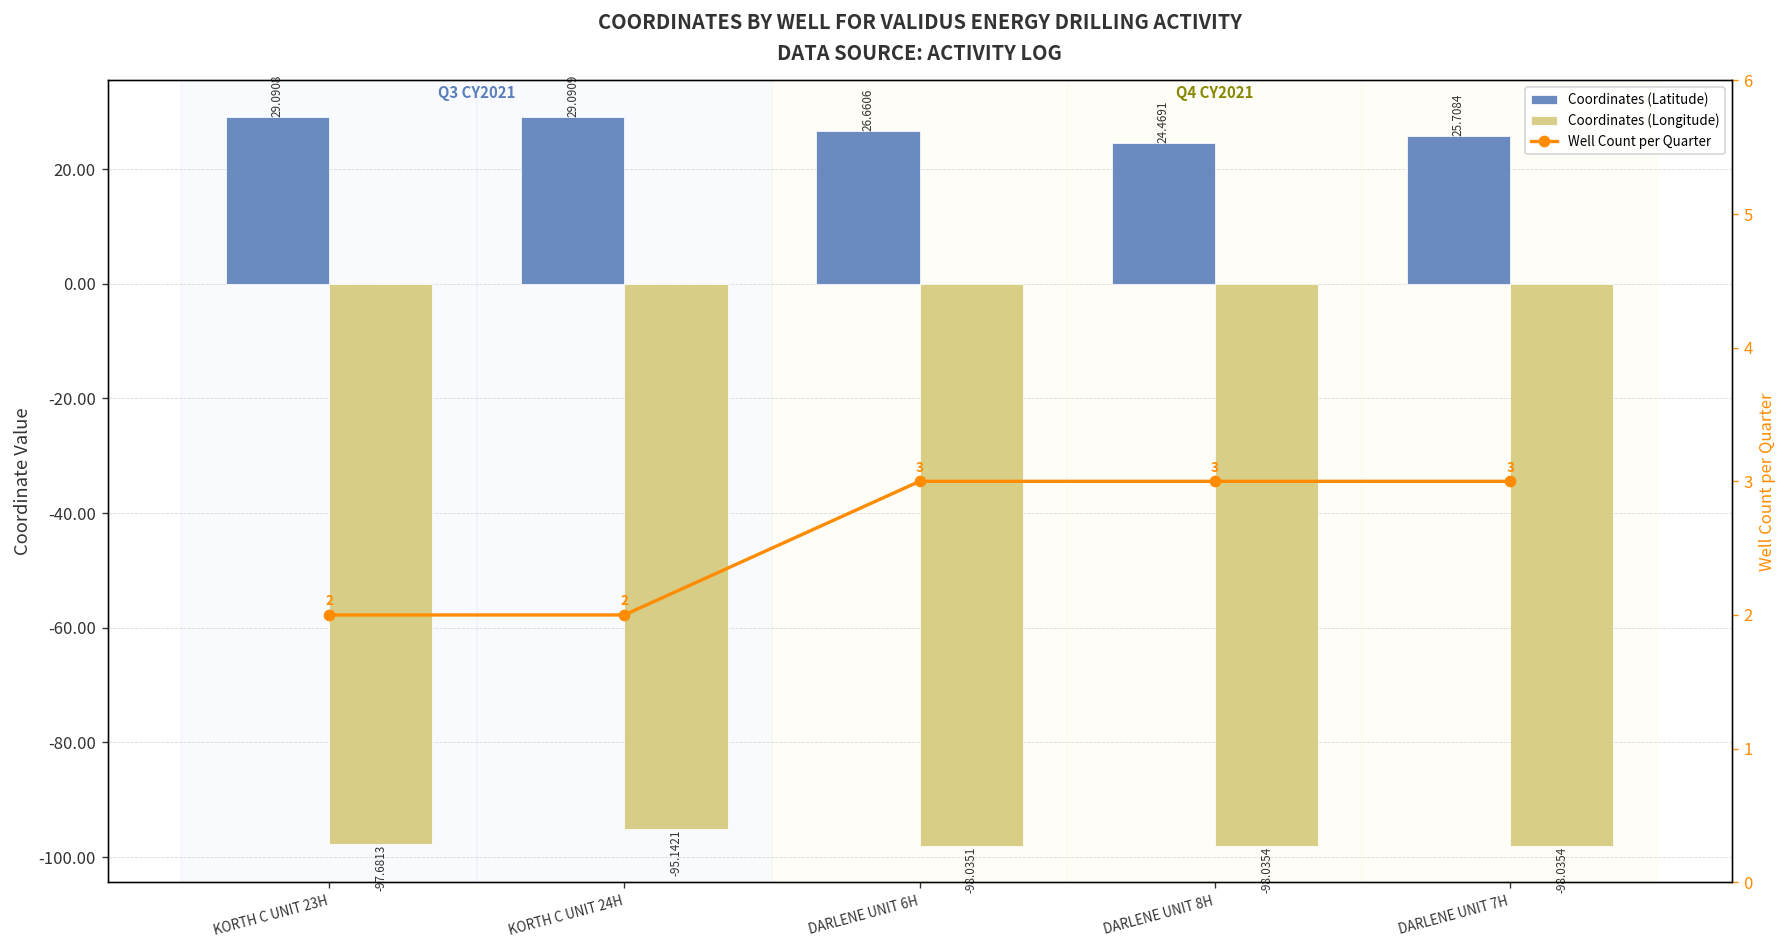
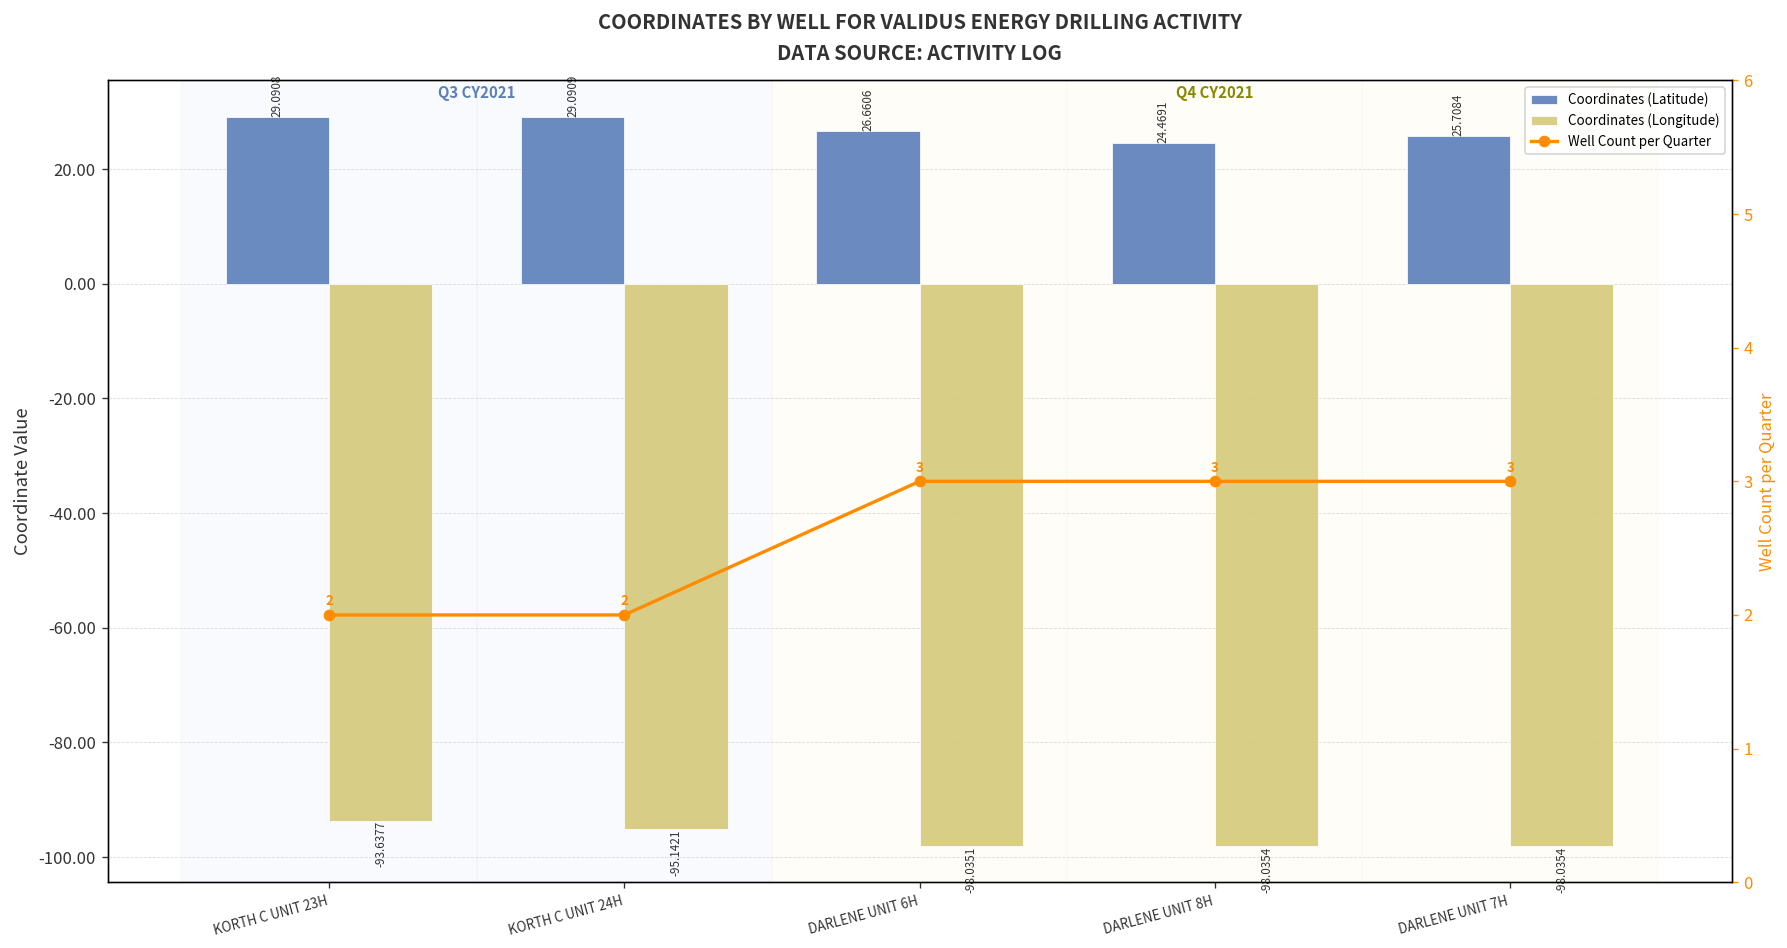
Coordinates (Longitude), KORTH C UNIT 23H: -97.6813 -> -93.6377
